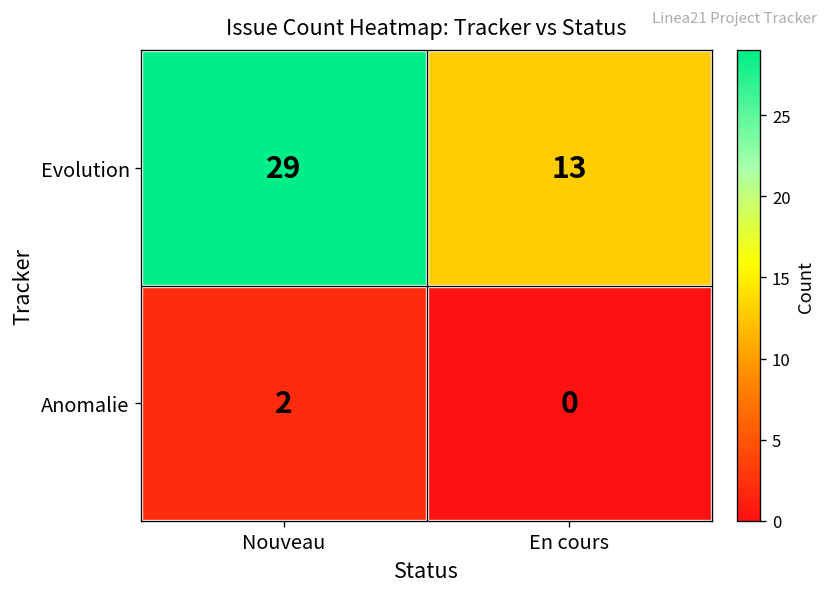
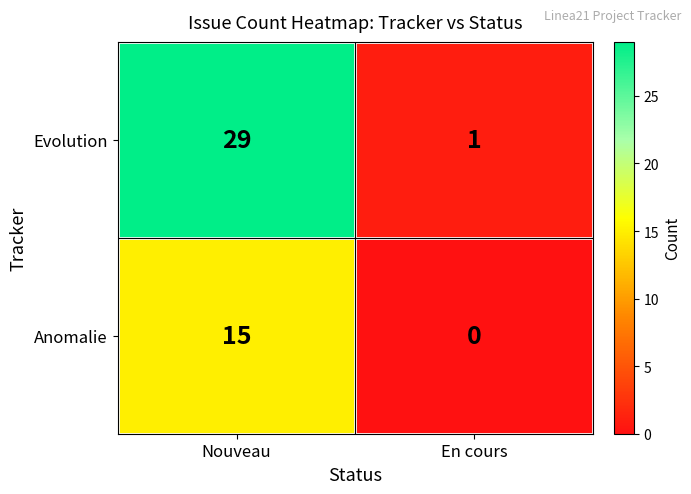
Evolution, En cours: 13 -> 1
Anomalie, Nouveau: 2 -> 15
